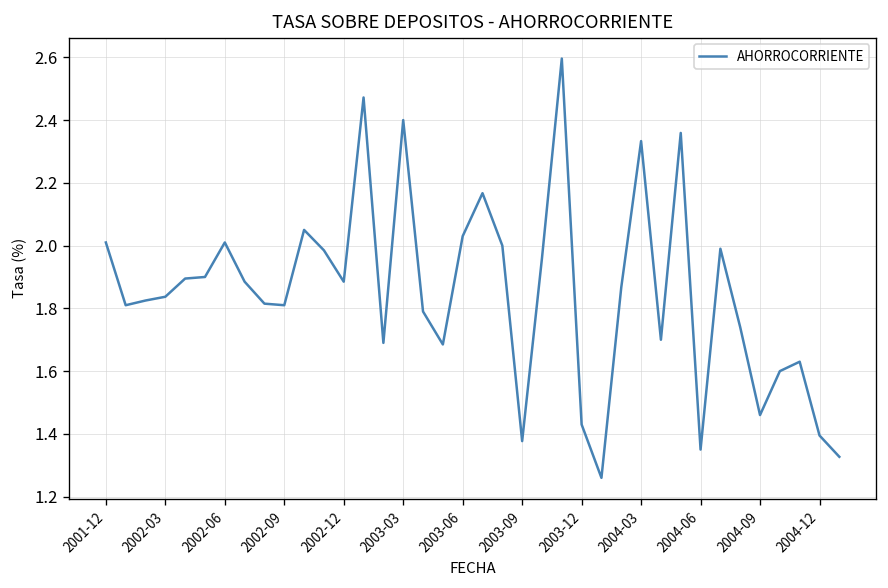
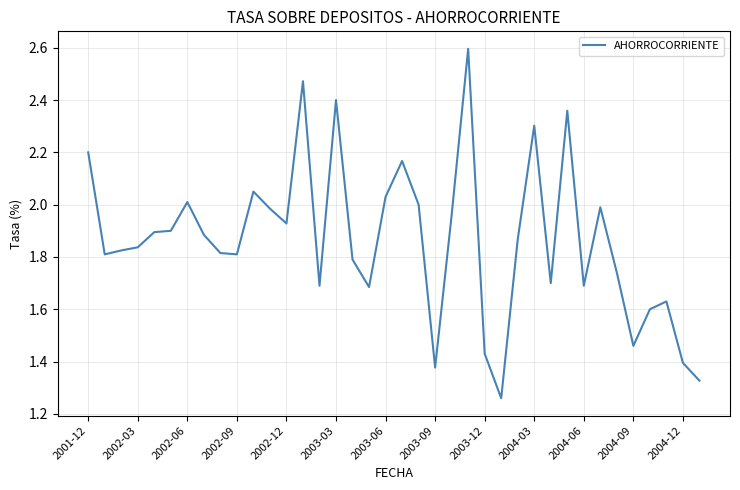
2001-12: 2.01 -> 2.20
2002-12: 1.89 -> 1.93
2004-03: 2.33 -> 2.30
2004-06: 1.35 -> 1.69
